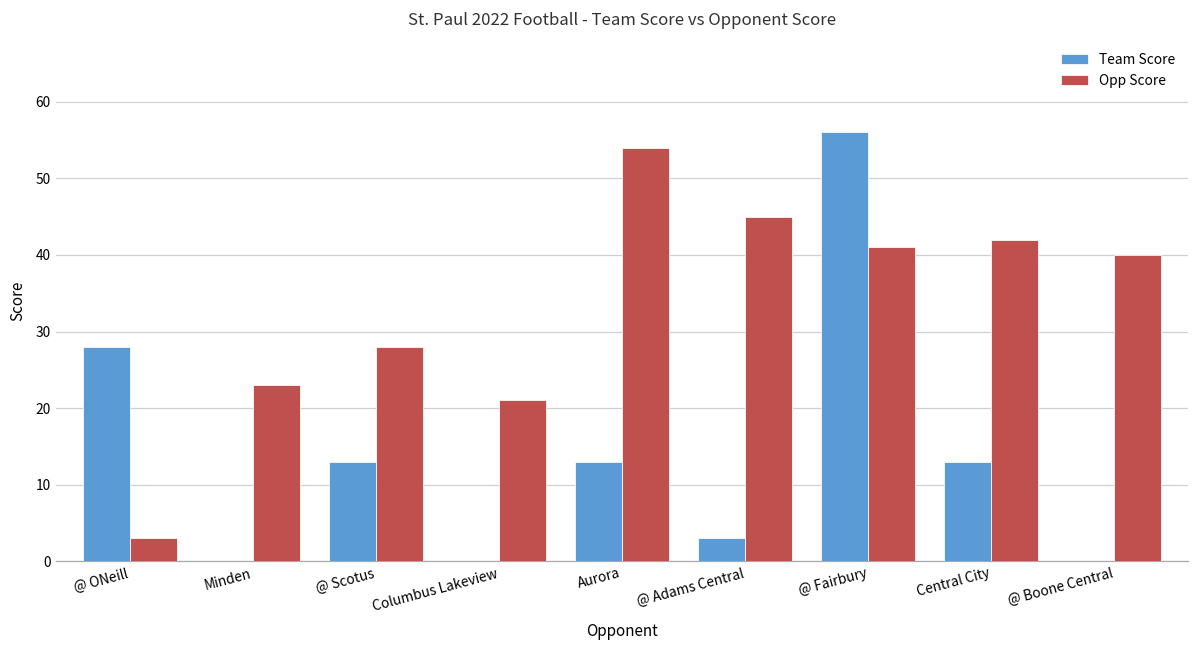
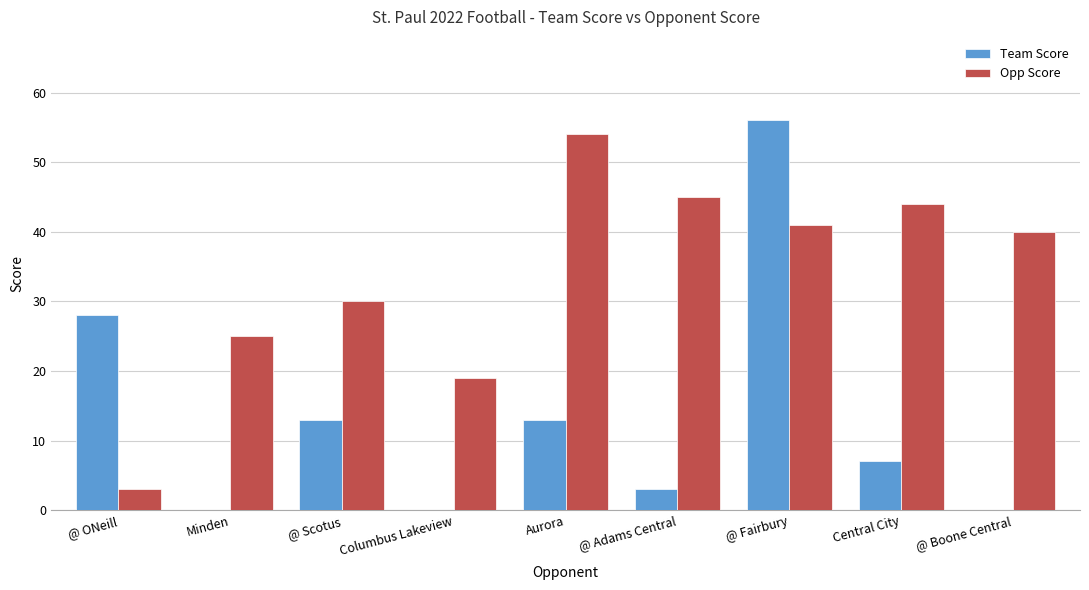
Opp Score, Minden: 23 -> 25
Opp Score, @ Scotus: 28 -> 30
Opp Score, Columbus Lakeview: 21 -> 19
Team Score, Central City: 13 -> 7
Opp Score, Central City: 42 -> 44
